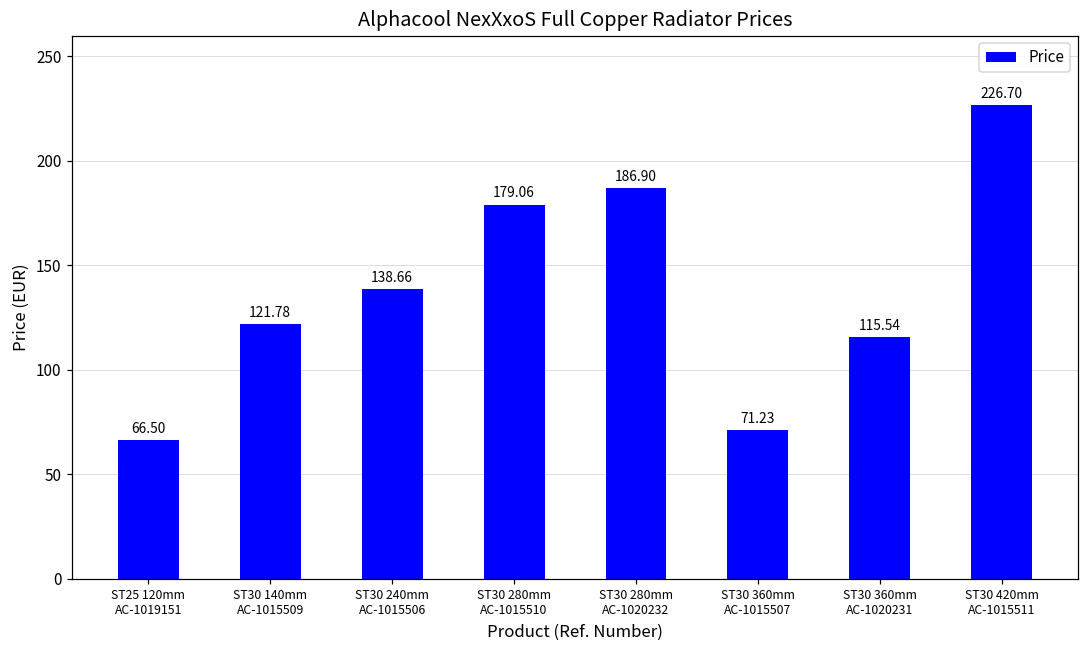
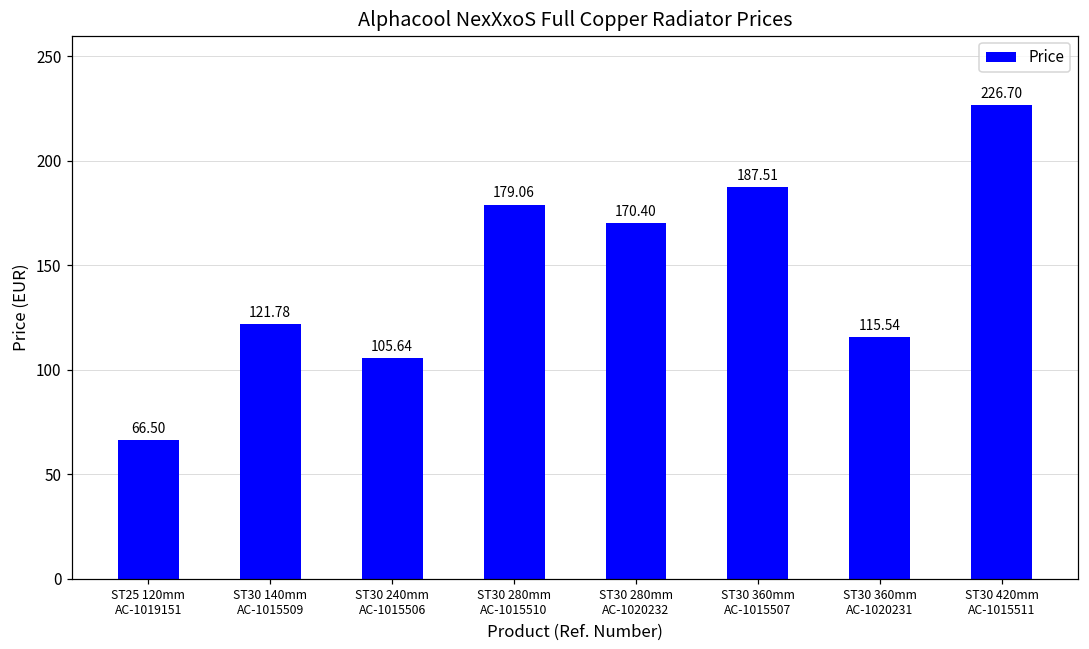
ST30 240mm AC-1015506: 138.66 -> 105.64
ST30 280mm AC-1020232: 186.90 -> 170.40
ST30 360mm AC-1015507: 71.23 -> 187.51
